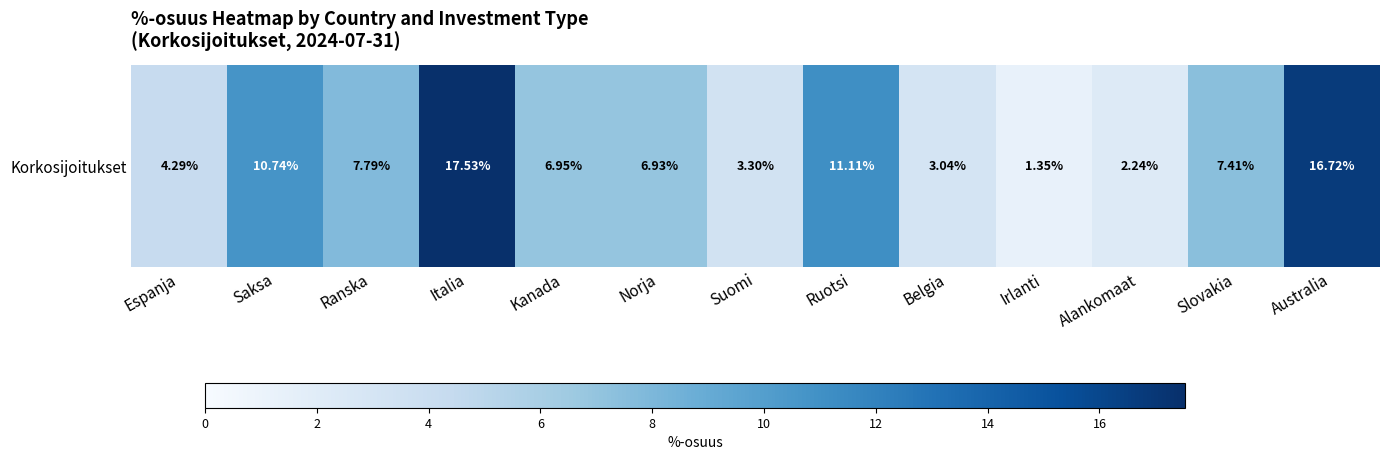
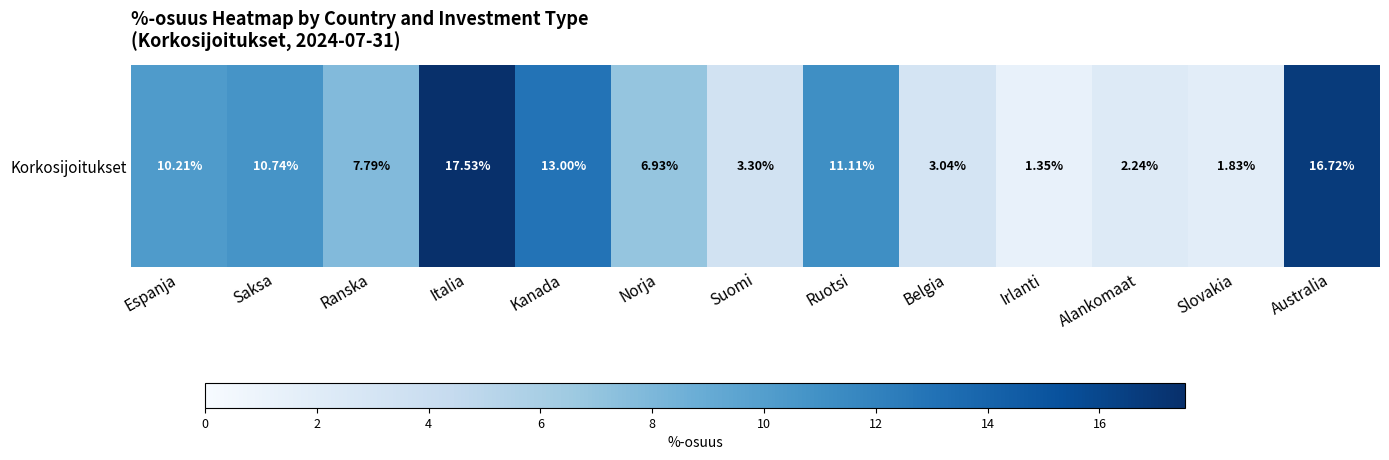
Korkosijoitukset, Espanja: 4.29% -> 10.21%
Korkosijoitukset, Kanada: 6.95% -> 13.00%
Korkosijoitukset, Slovakia: 7.41% -> 1.83%
